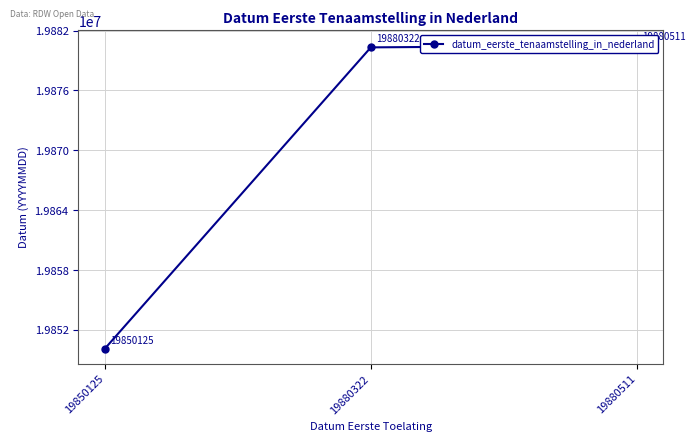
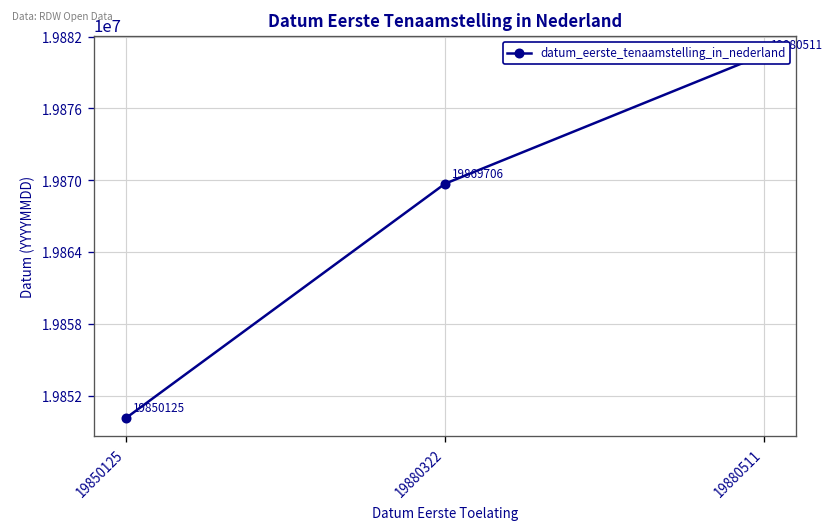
19880322: 19880322 -> 19869706
